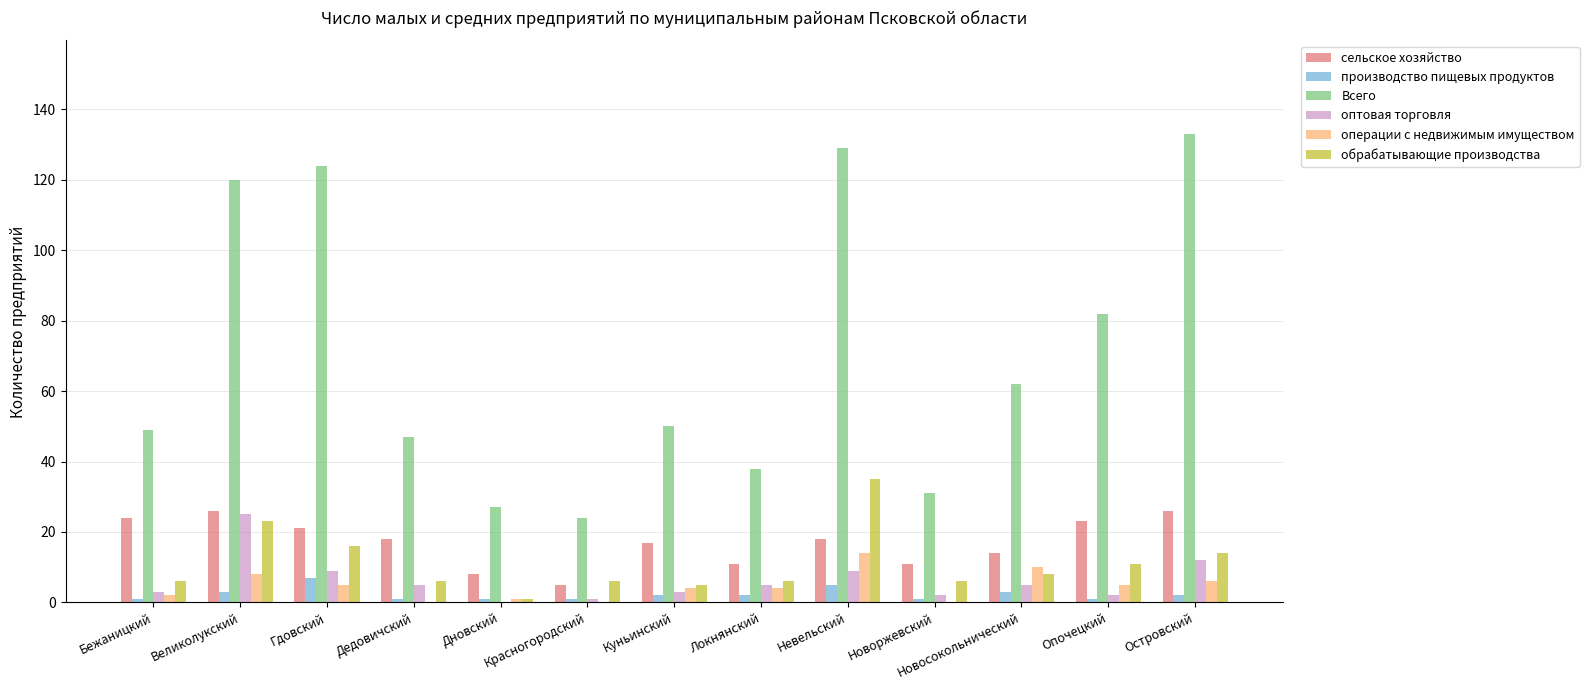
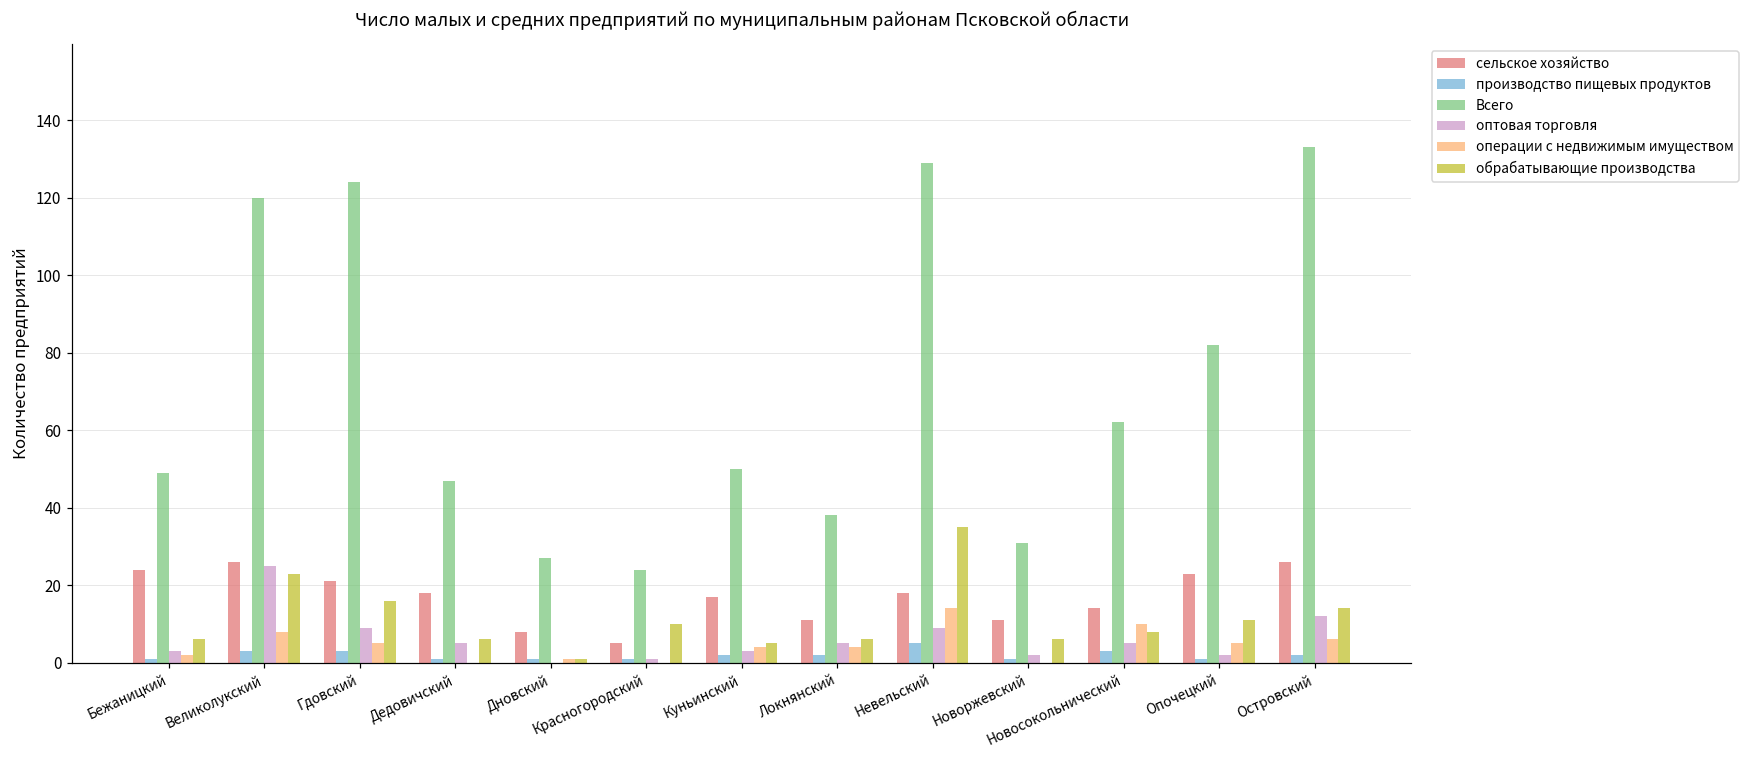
производство пищевых продуктов, Гдовский: 7 -> 3
обрабатывающие производства, Красногородский: 6 -> 10
